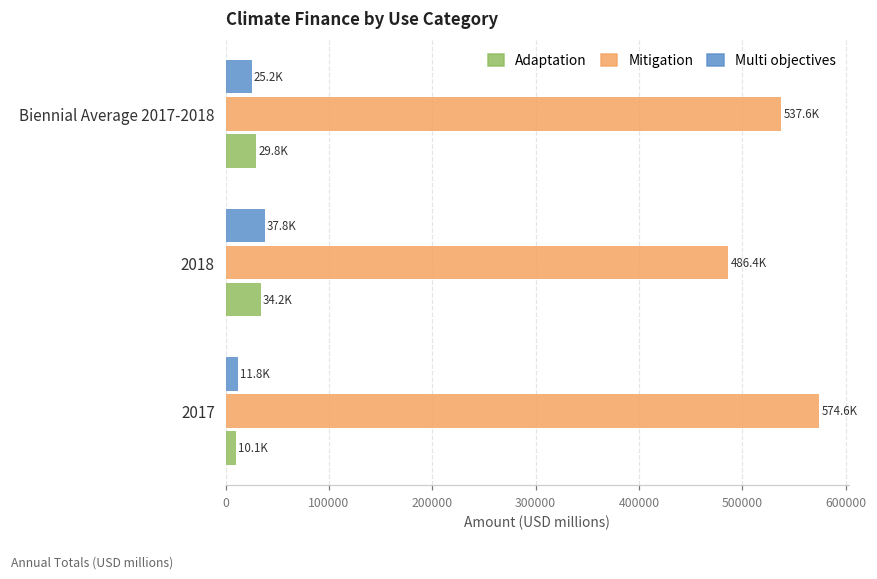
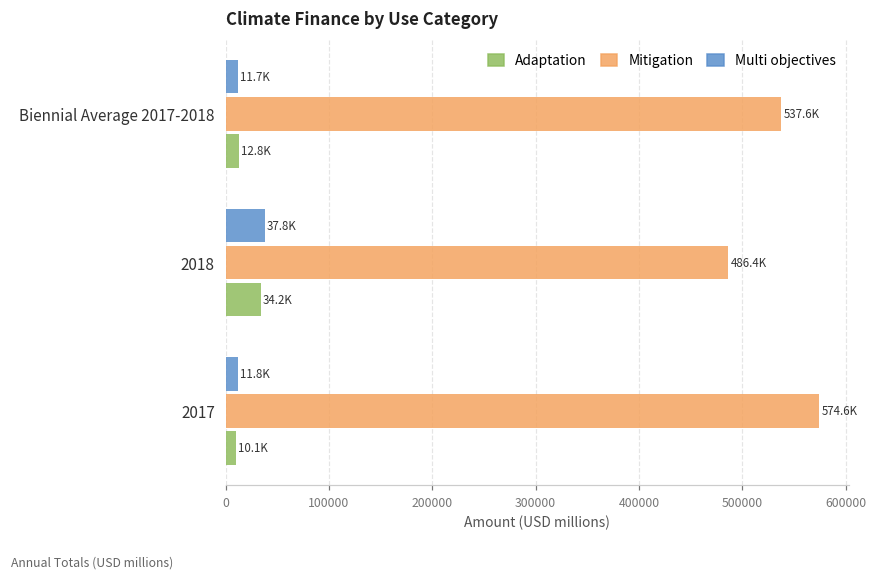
Multi objectives, Biennial Average 2017-2018: 25.2K -> 11.7K
Adaptation, Biennial Average 2017-2018: 29.8K -> 12.8K
